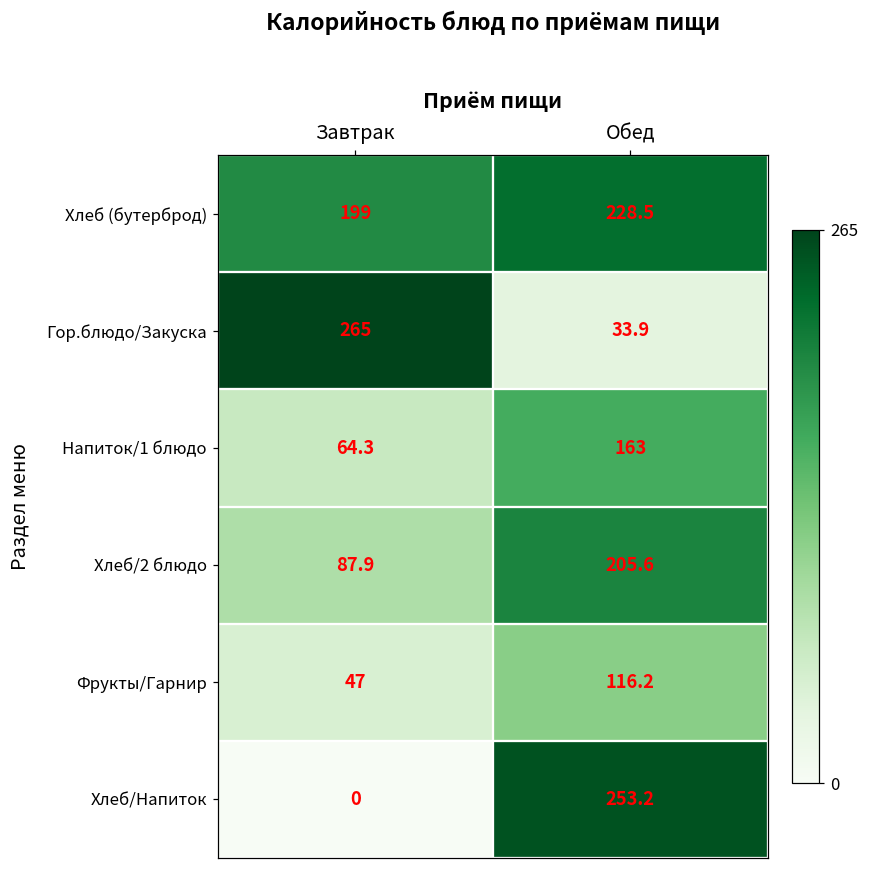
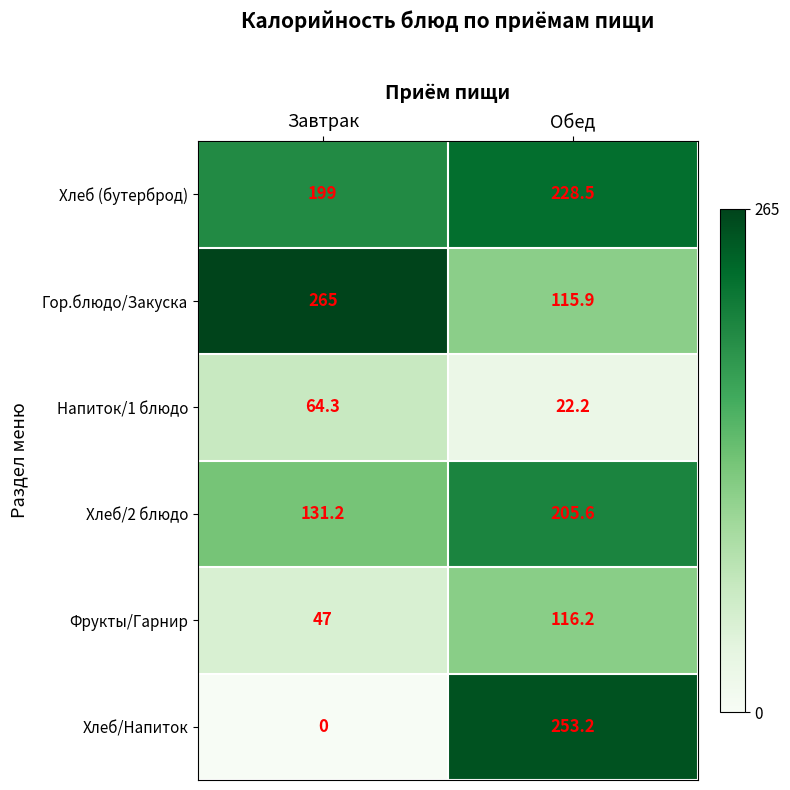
Гор.блюдо/Закуска, Обед: 33.9 -> 115.9
Напиток/1 блюдо, Обед: 163 -> 22.2
Хлеб/2 блюдо, Завтрак: 87.9 -> 131.2
